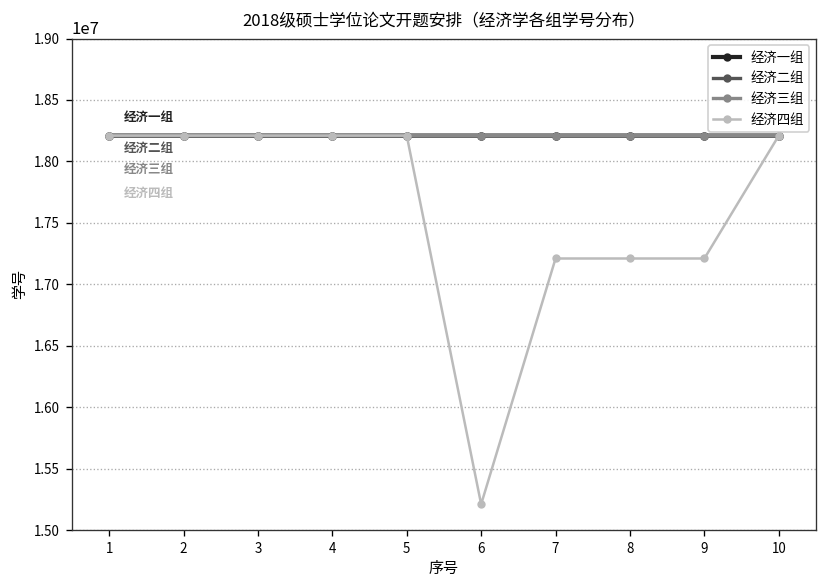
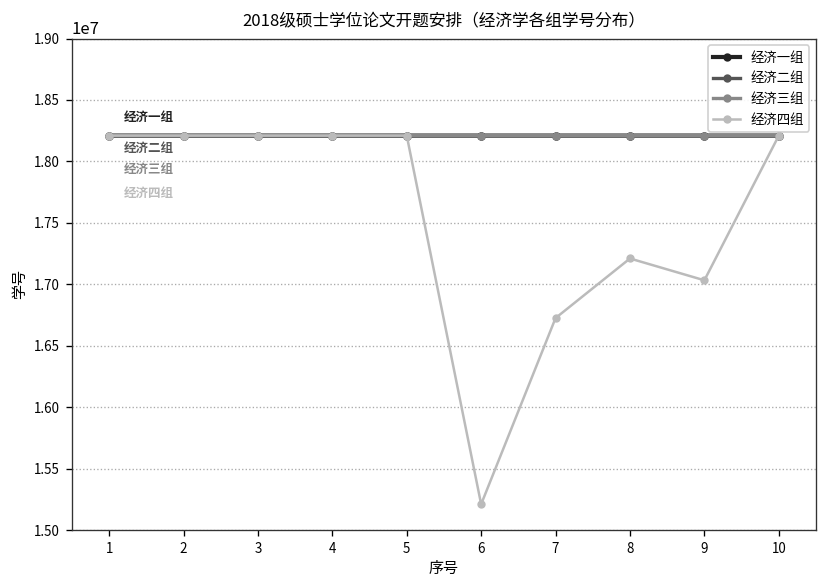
经济四组, 7: 17210000 -> 16730000
经济四组, 9: 17210000 -> 17030000
